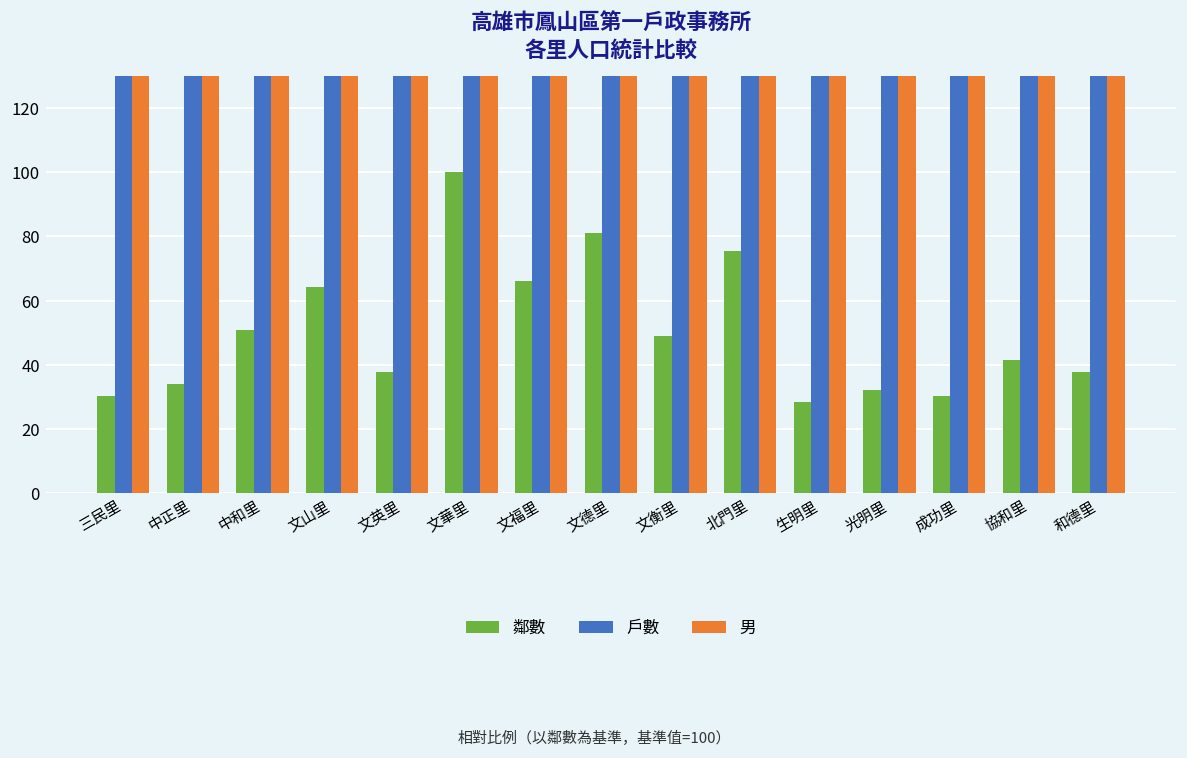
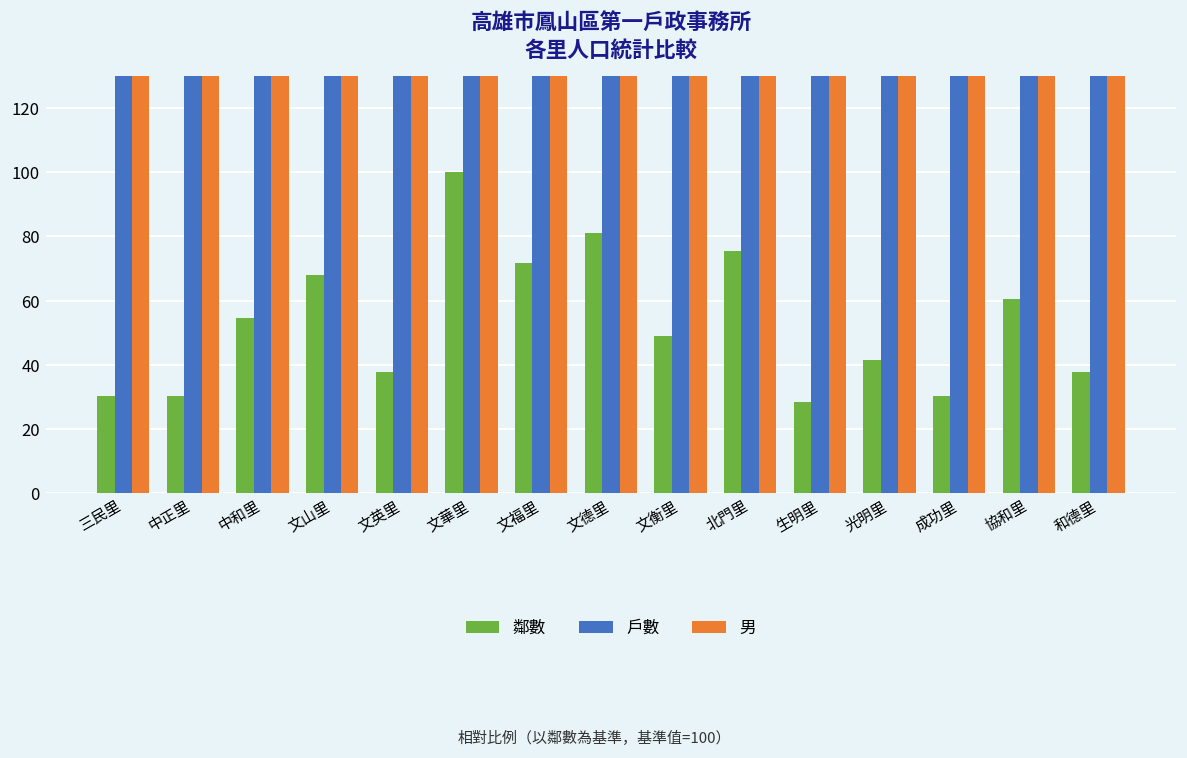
鄰數, 中正里: 34 -> 30
鄰數, 中和里: 51 -> 55
鄰數, 文山里: 64 -> 68
鄰數, 文福里: 66 -> 72
鄰數, 光明里: 32 -> 42
鄰數, 協和里: 42 -> 60
